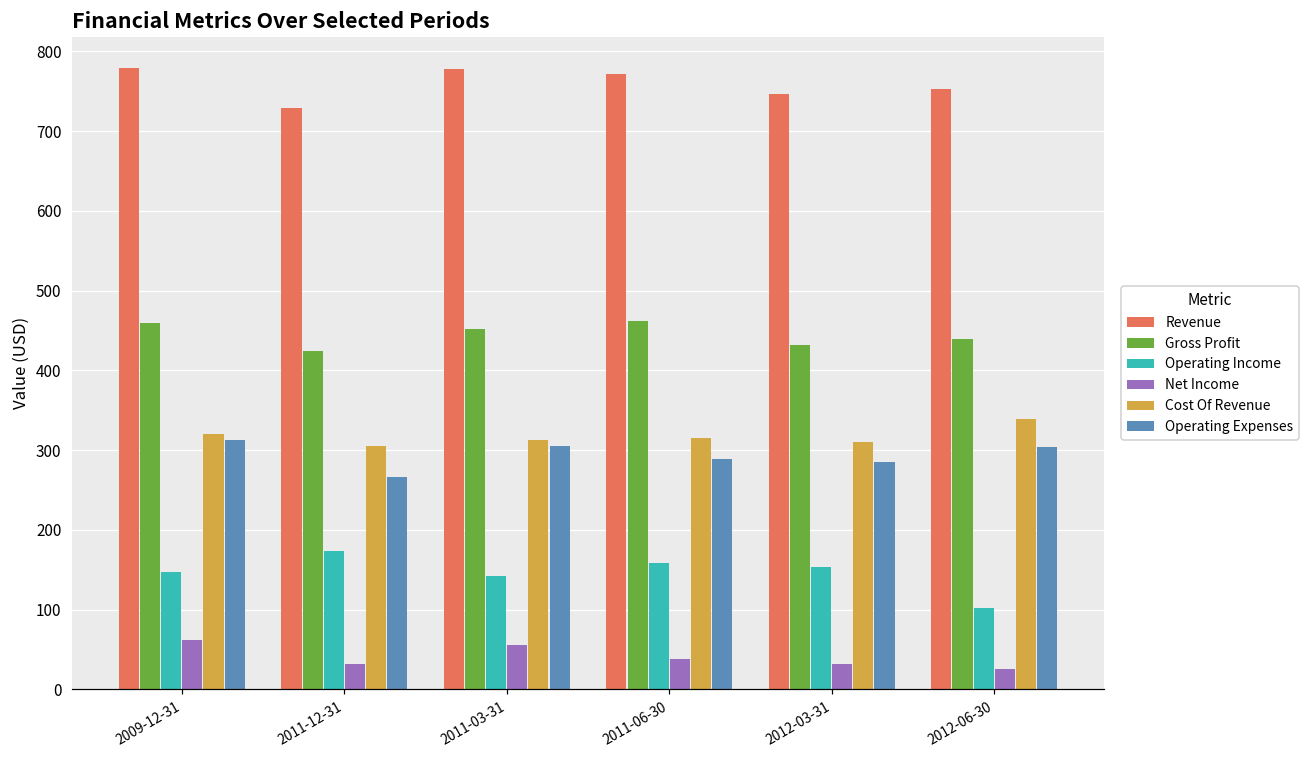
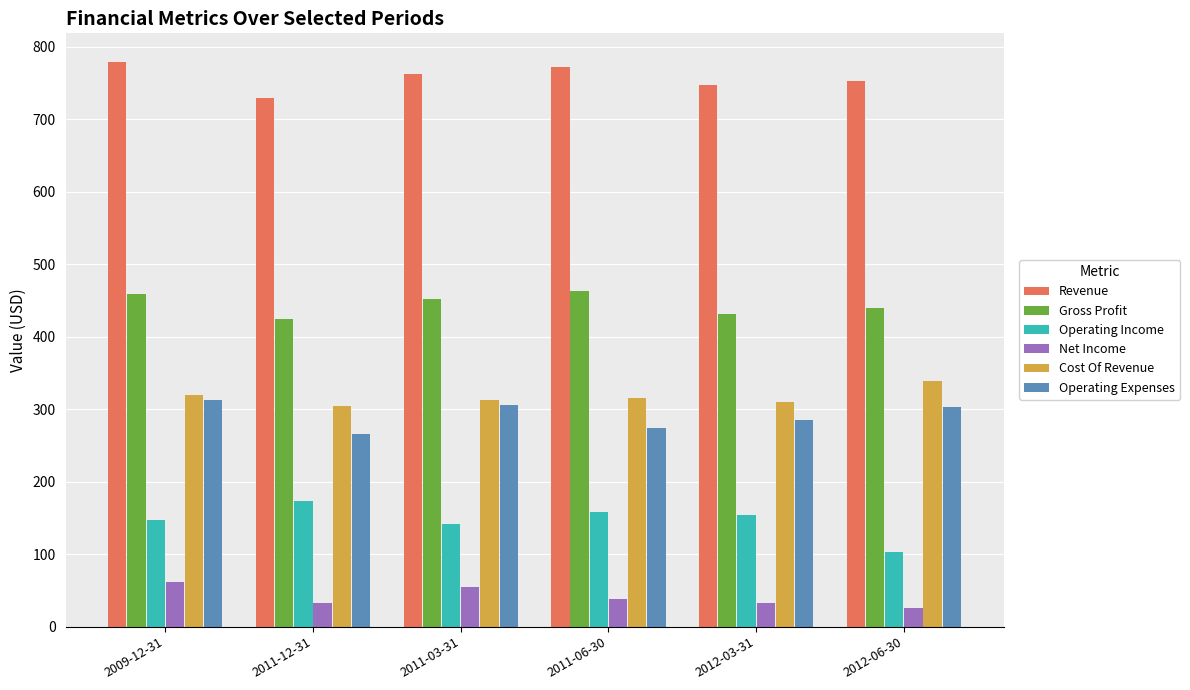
Revenue, 2011-03-31: 780 -> 760
Operating Expenses, 2011-06-30: 290 -> 270
